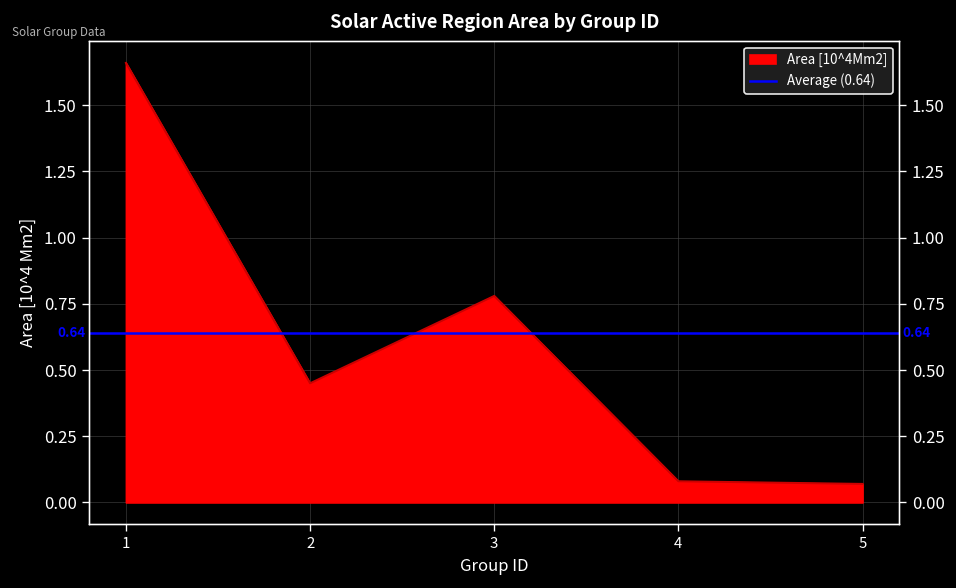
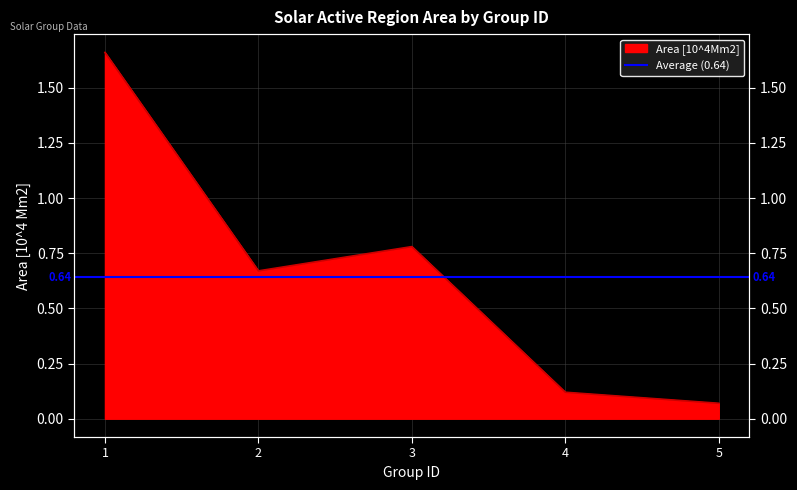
2: 0.45 -> 0.67
4: 0.08 -> 0.12
